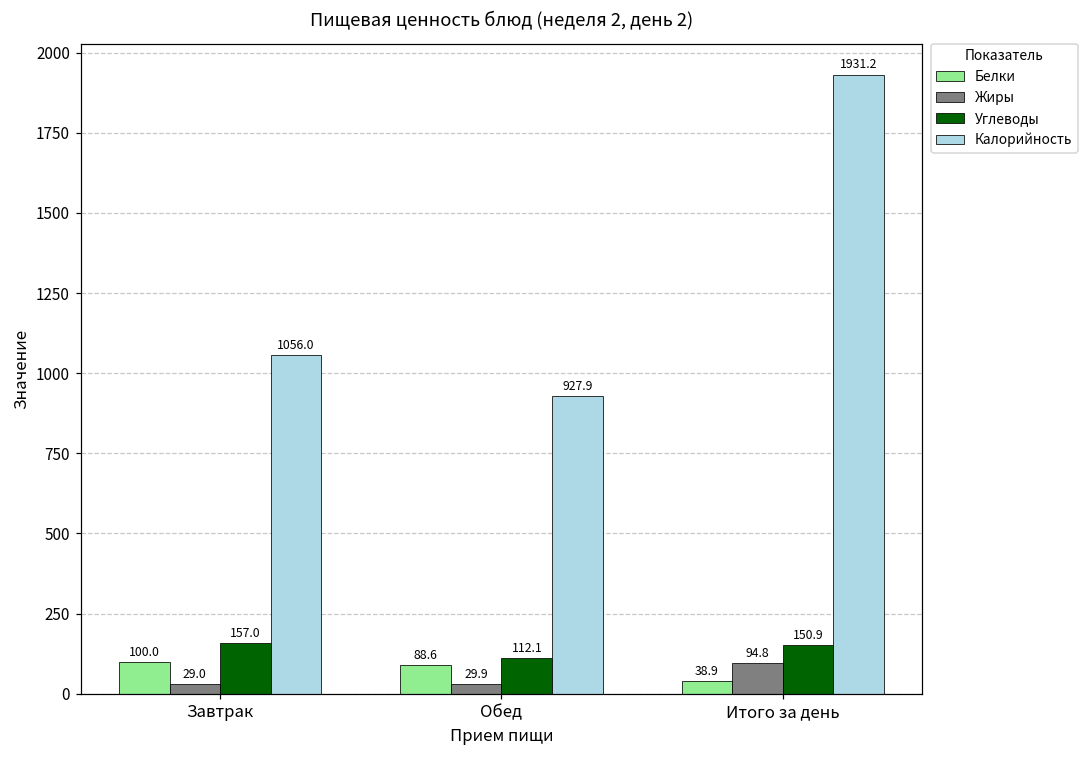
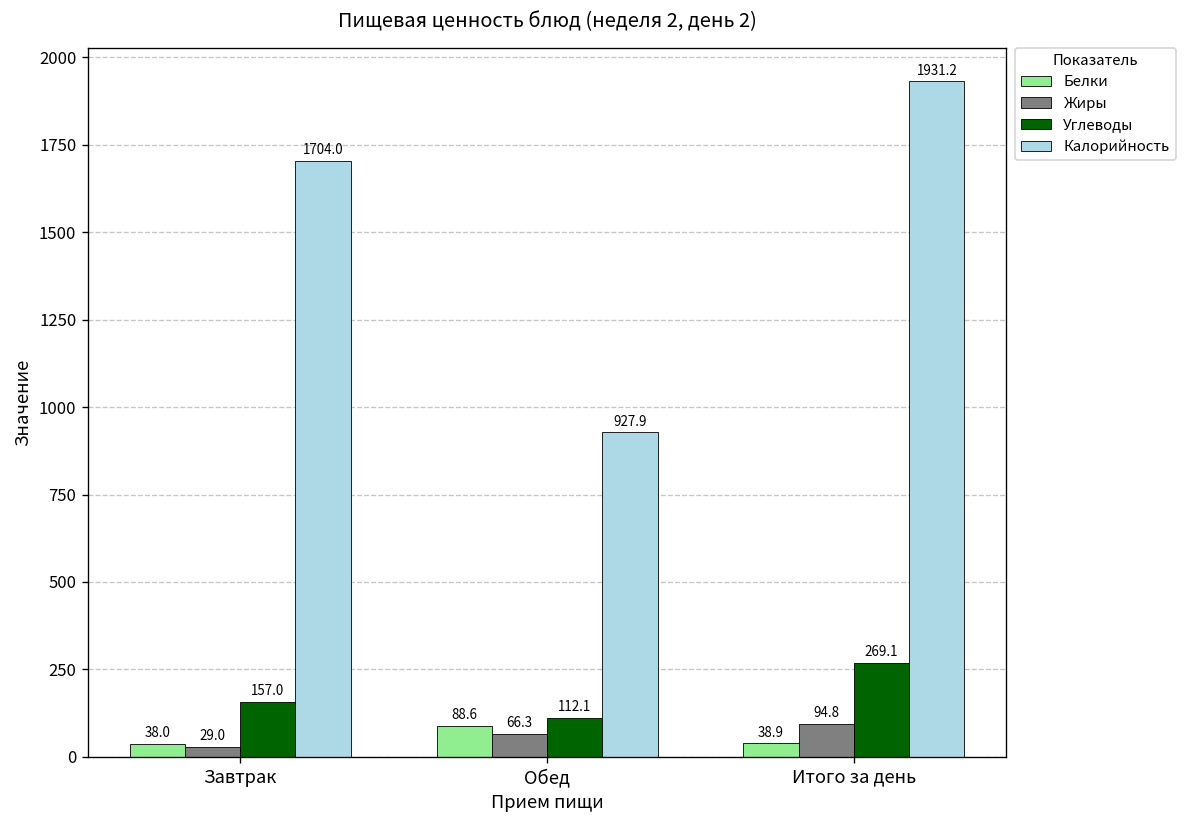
Белки, Завтрак: 100.0 -> 38.0
Калорийность, Завтрак: 1056.0 -> 1704.0
Жиры, Обед: 29.9 -> 66.3
Углеводы, Итого за день: 150.9 -> 269.1
